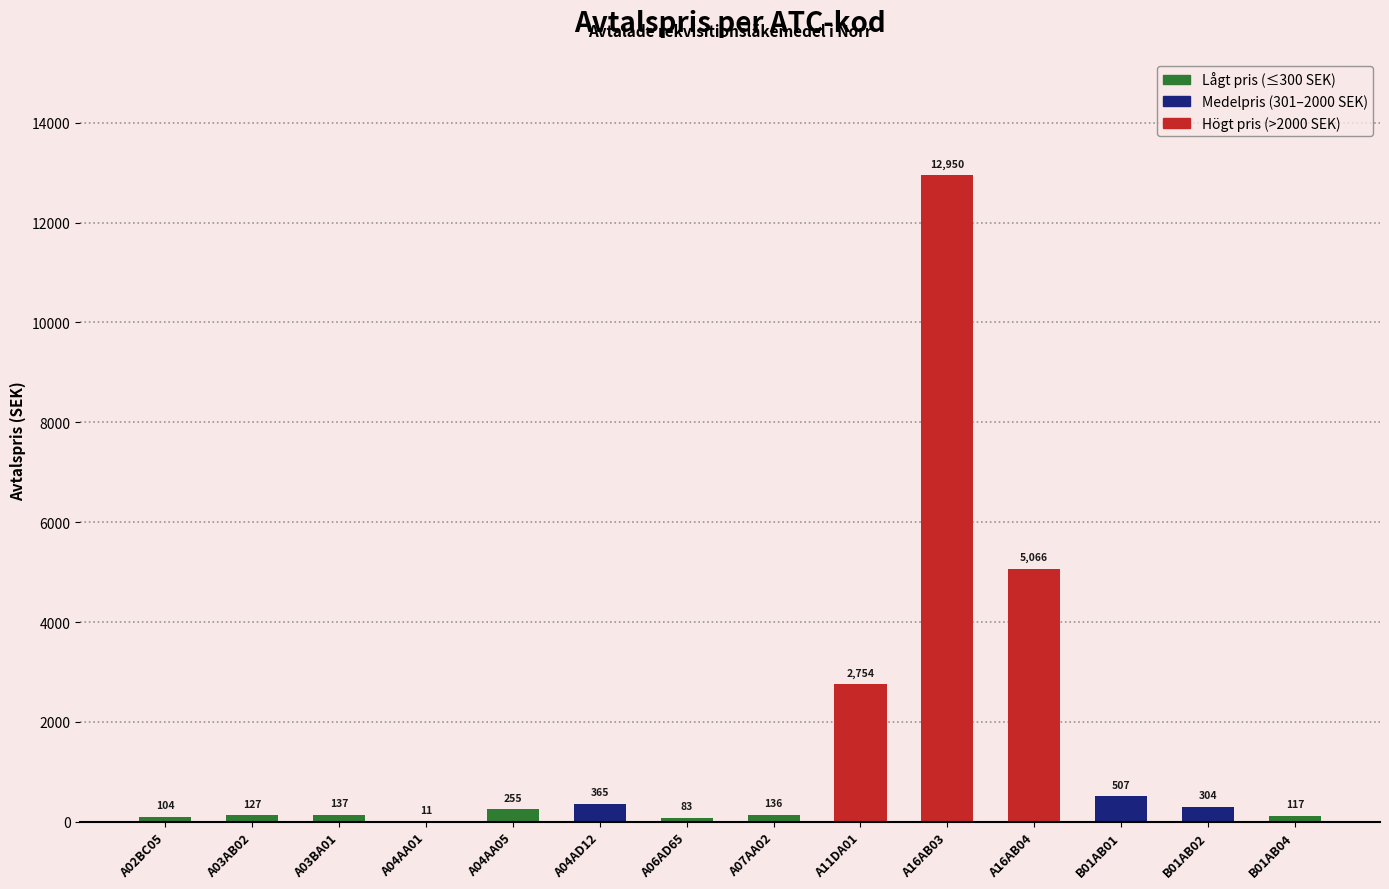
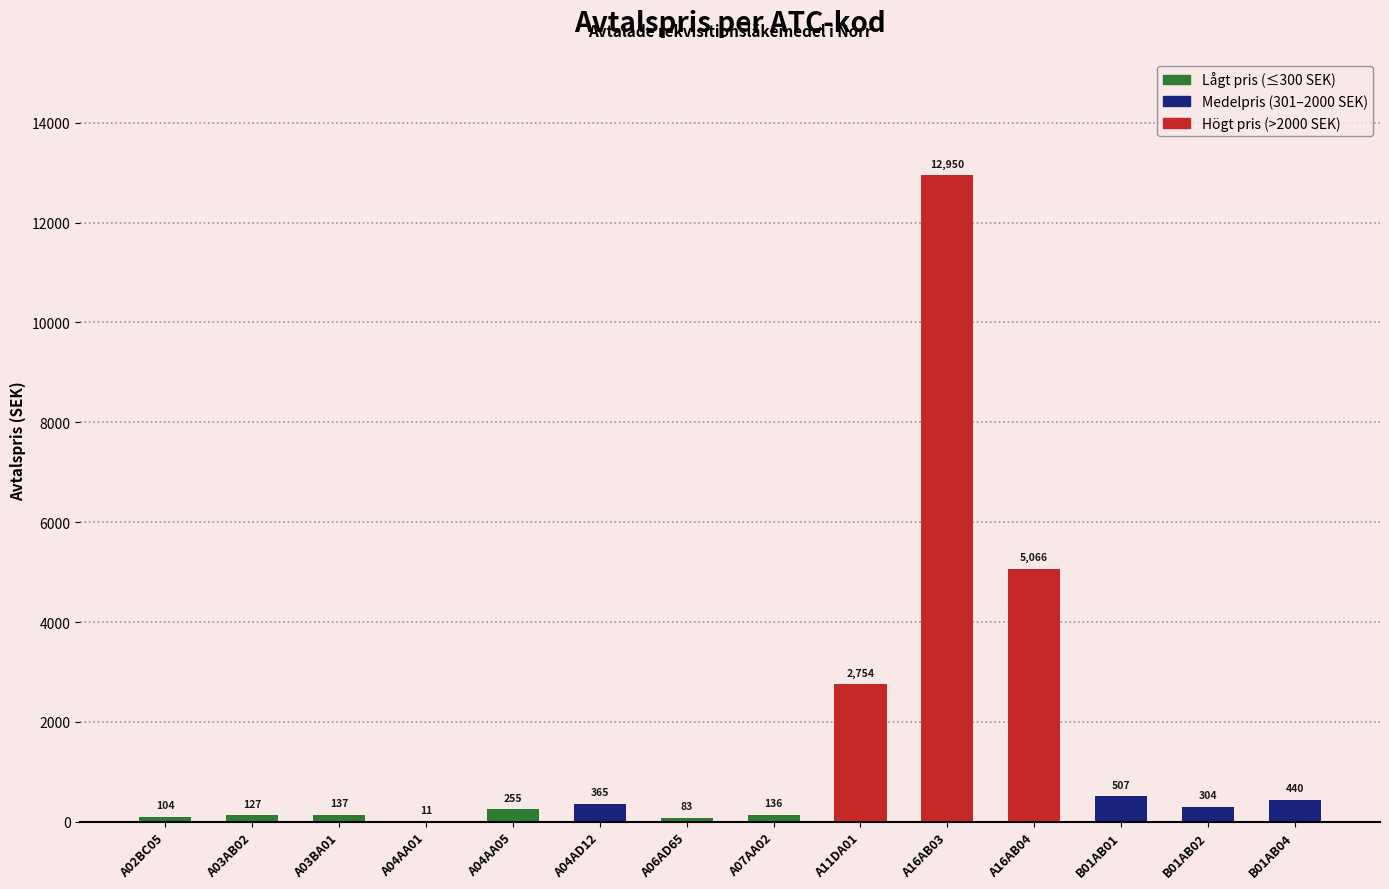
B01AB04: 117 -> 440
